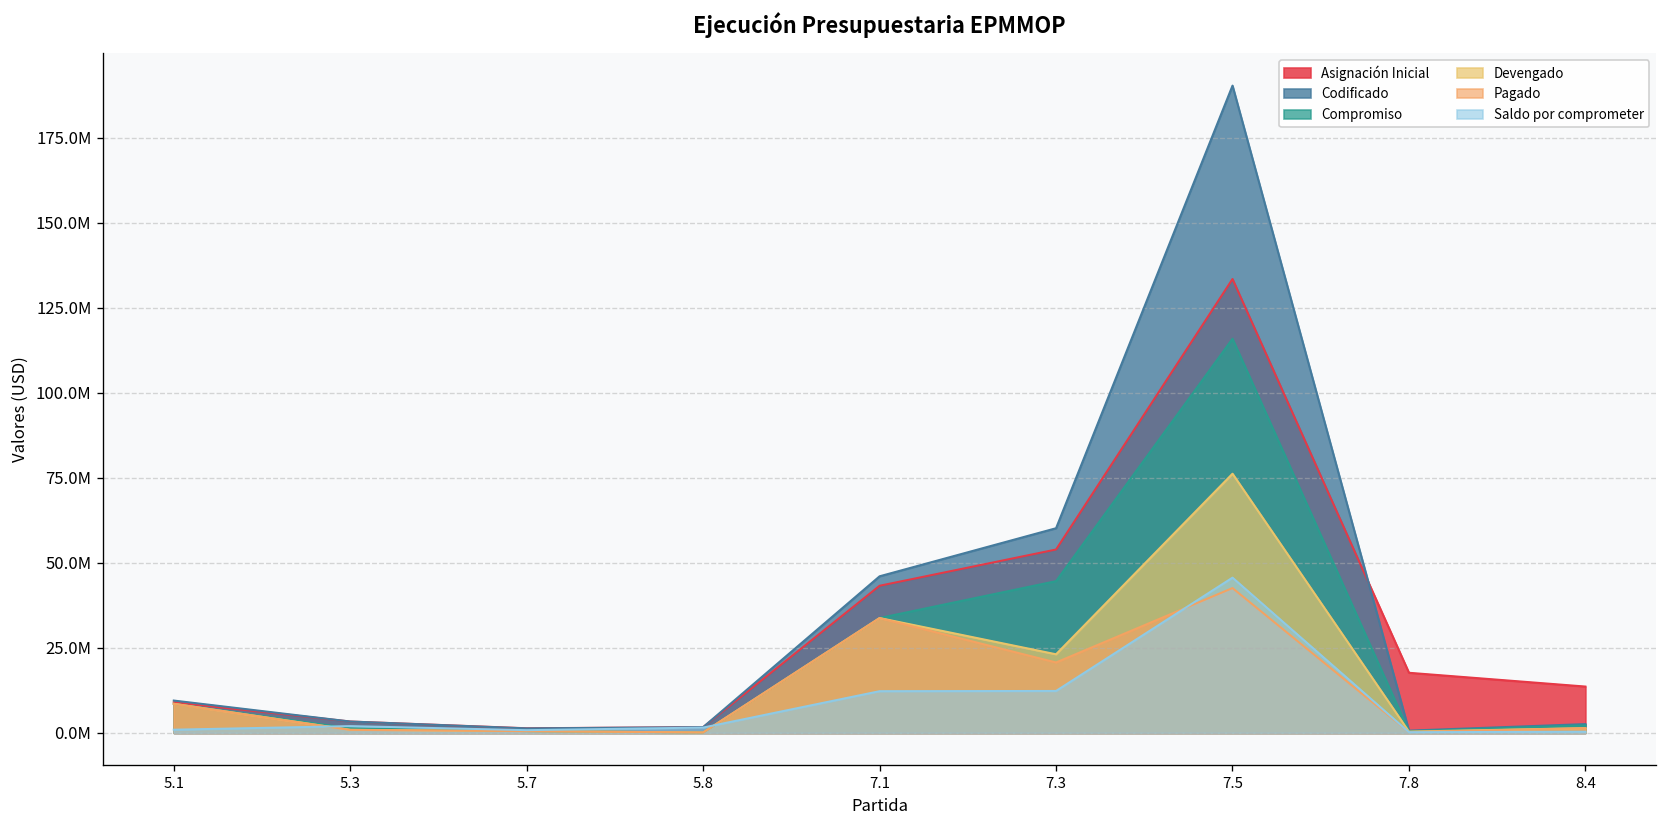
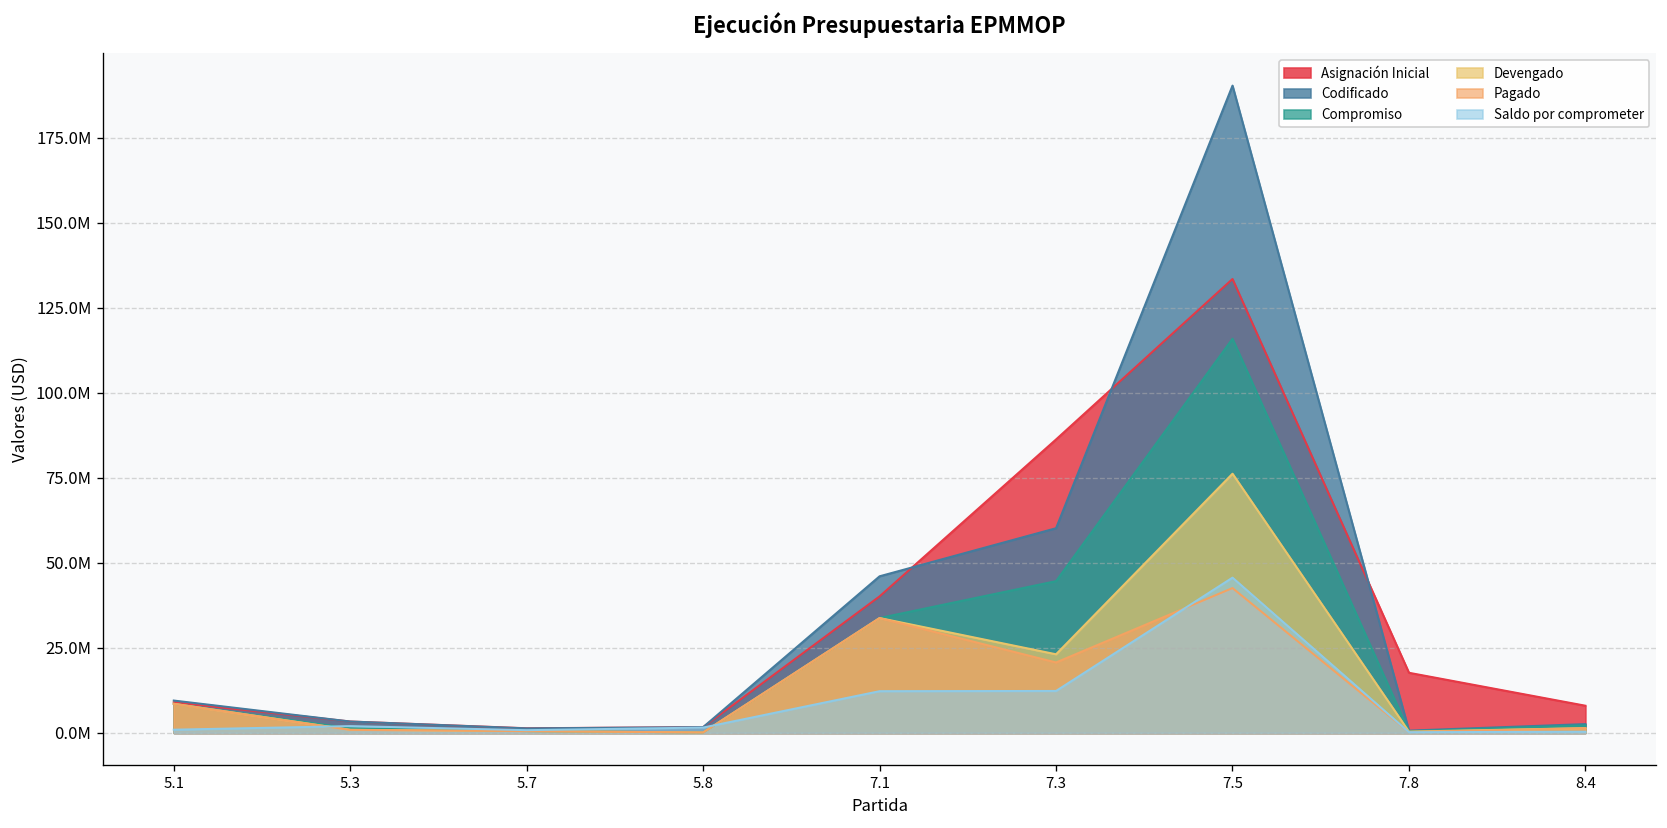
Asignación Inicial, 7.1: 43000000 -> 40000000
Asignación Inicial, 7.3: 54000000 -> 86000000
Asignación Inicial, 8.4: 14000000 -> 8000000
